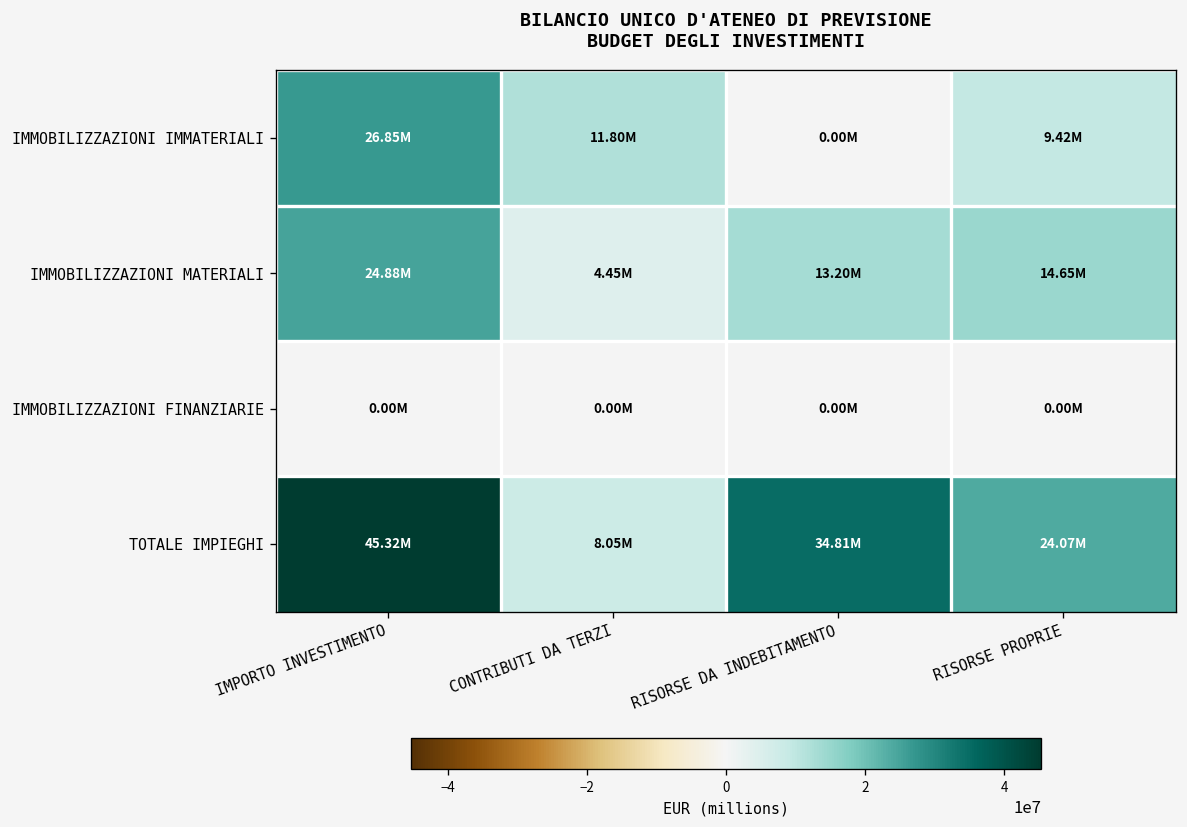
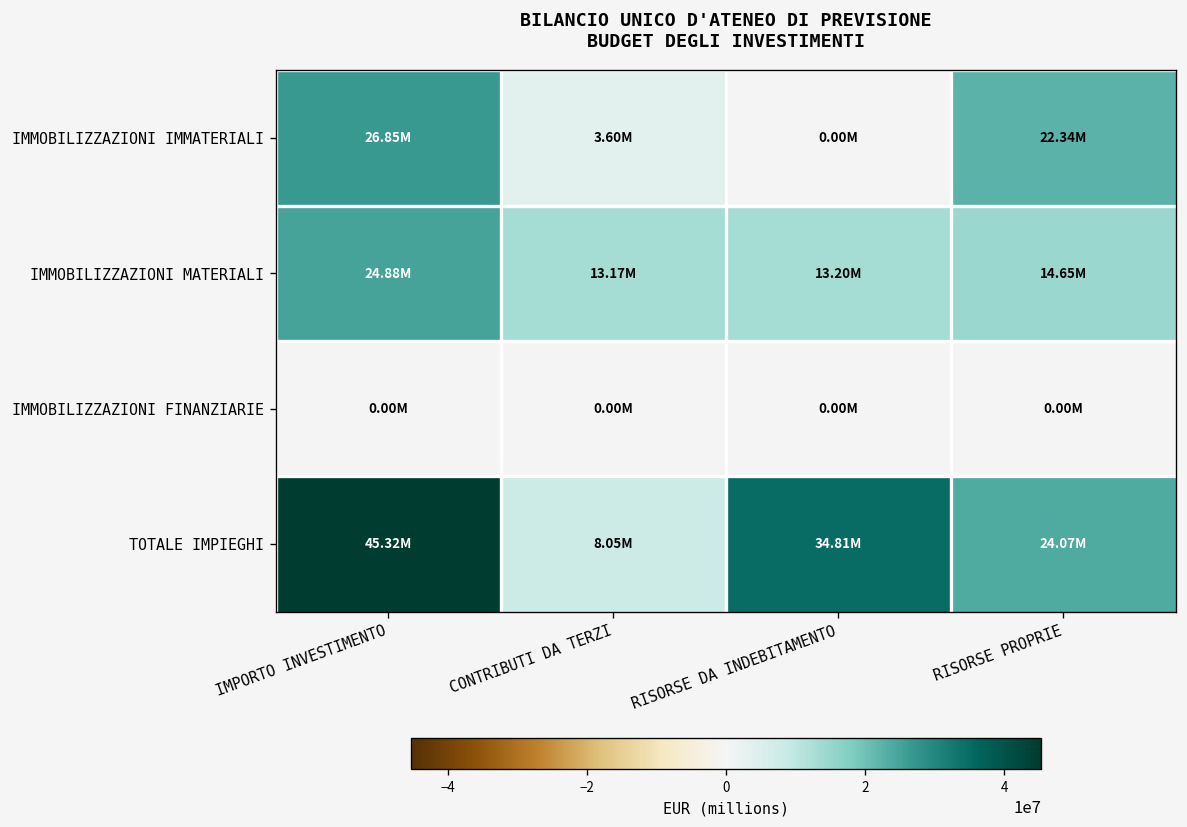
IMMOBILIZZAZIONI IMMATERIALI, CONTRIBUTI DA TERZI: 11.80M -> 3.60M
IMMOBILIZZAZIONI IMMATERIALI, RISORSE PROPRIE: 9.42M -> 22.34M
IMMOBILIZZAZIONI MATERIALI, CONTRIBUTI DA TERZI: 4.45M -> 13.17M
